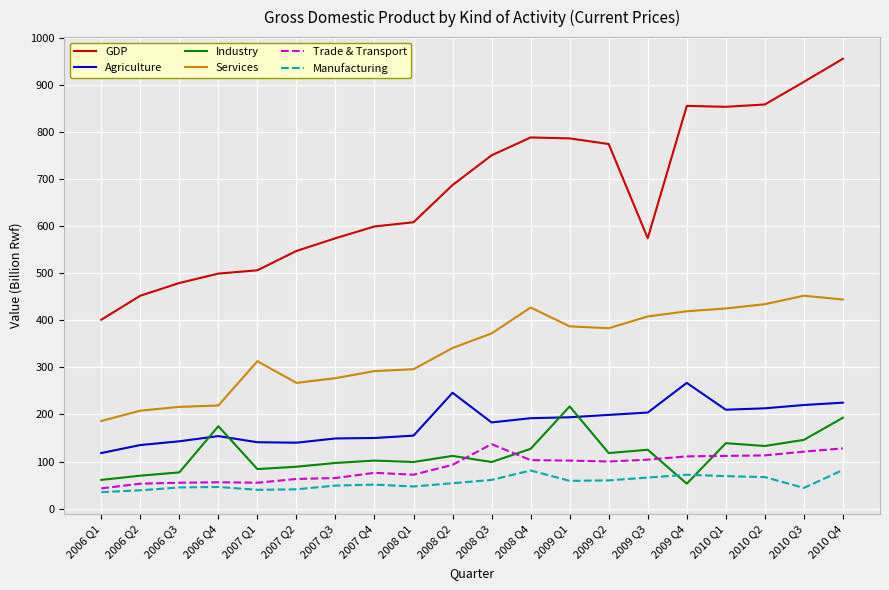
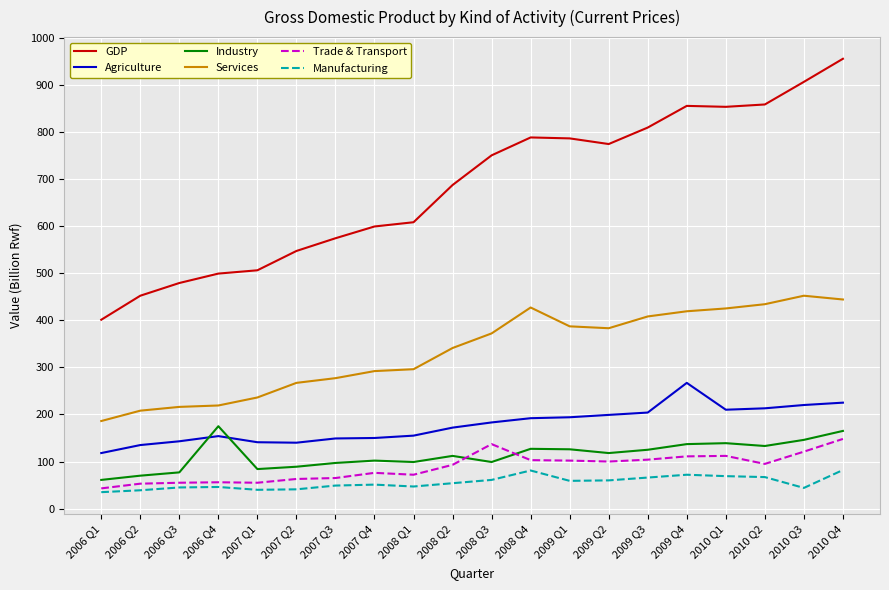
Services, 2007 Q1: 310 -> 240
Agriculture, 2008 Q2: 250 -> 170
Industry, 2009 Q1: 220 -> 130
GDP, 2009 Q3: 570 -> 810
Industry, 2009 Q4: 50 -> 140
Trade & Transport, 2010 Q2: 110 -> 100
Industry, 2010 Q4: 190 -> 170
Trade & Transport, 2010 Q4: 130 -> 150
